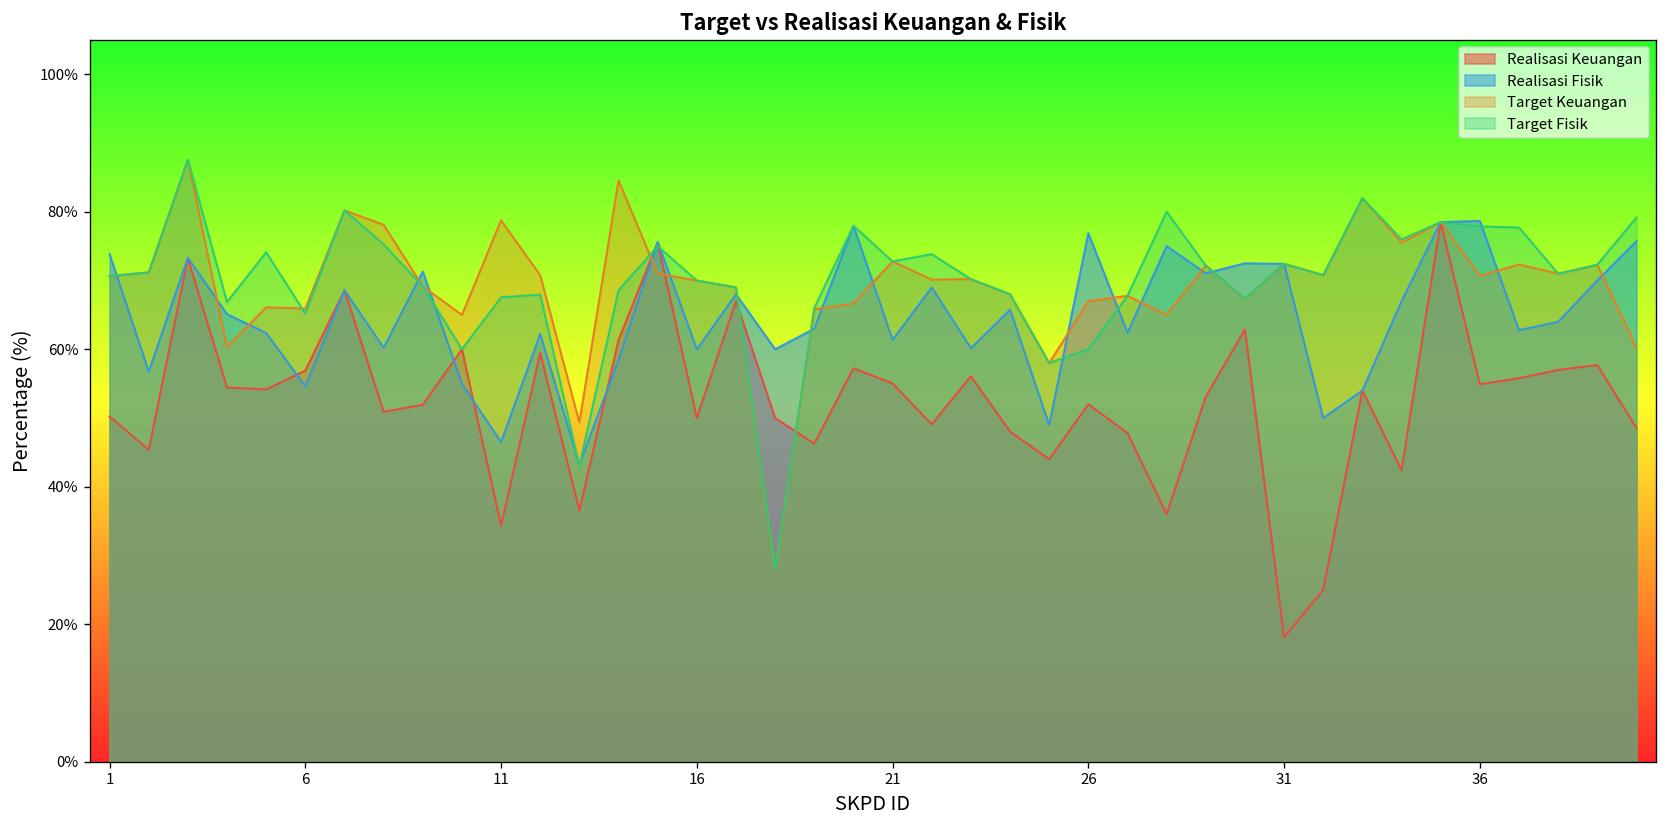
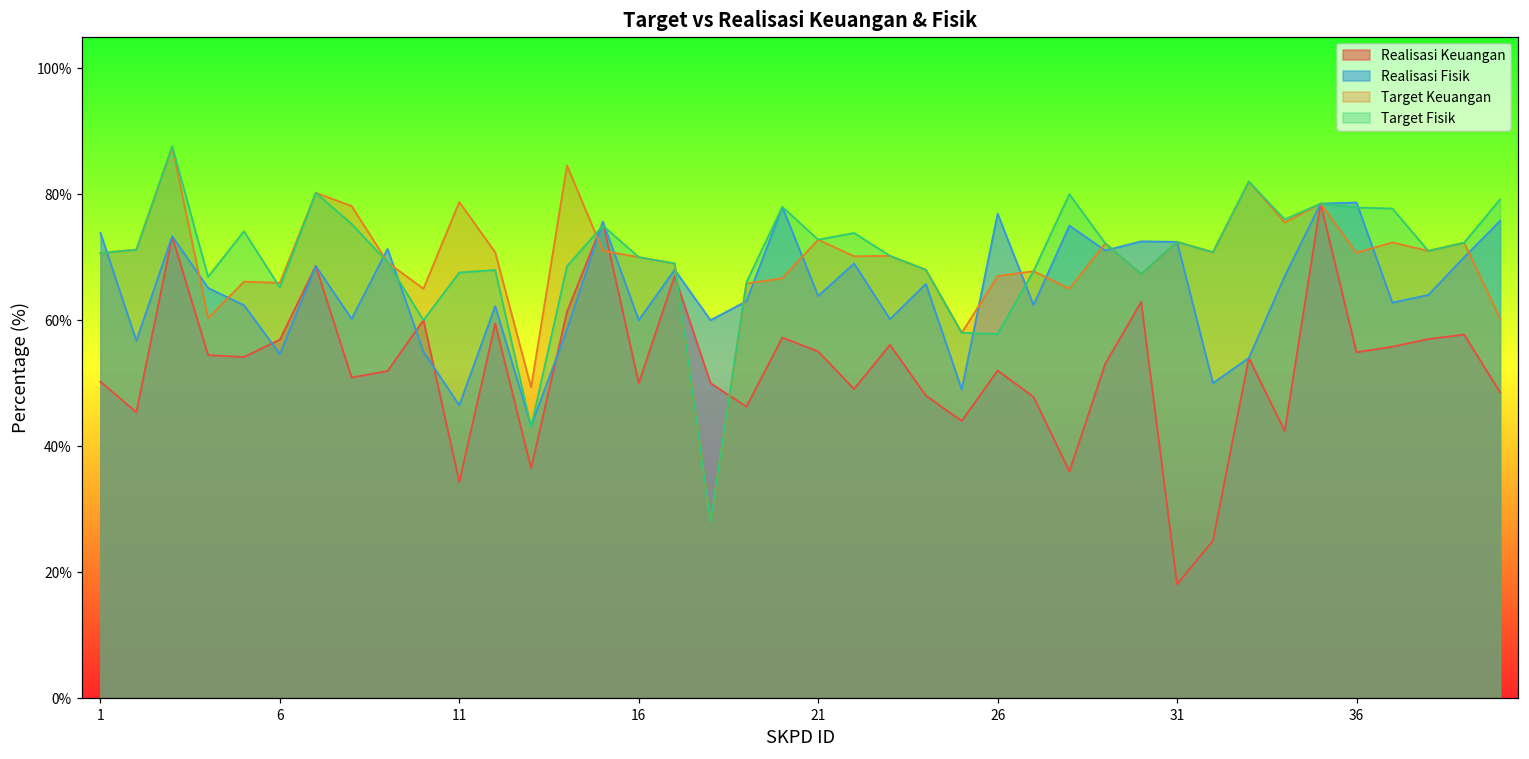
Realisasi Fisik, 21: 61% -> 64%
Target Fisik, 26: 60% -> 58%
